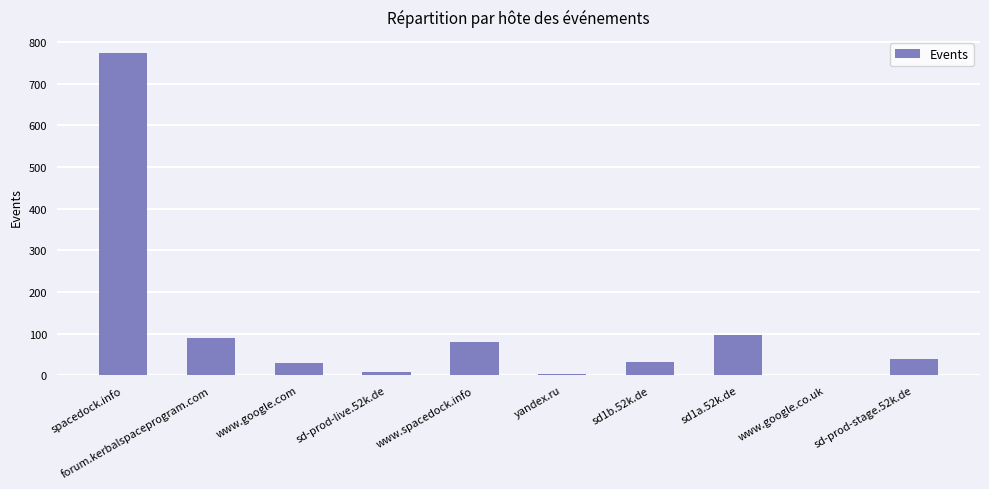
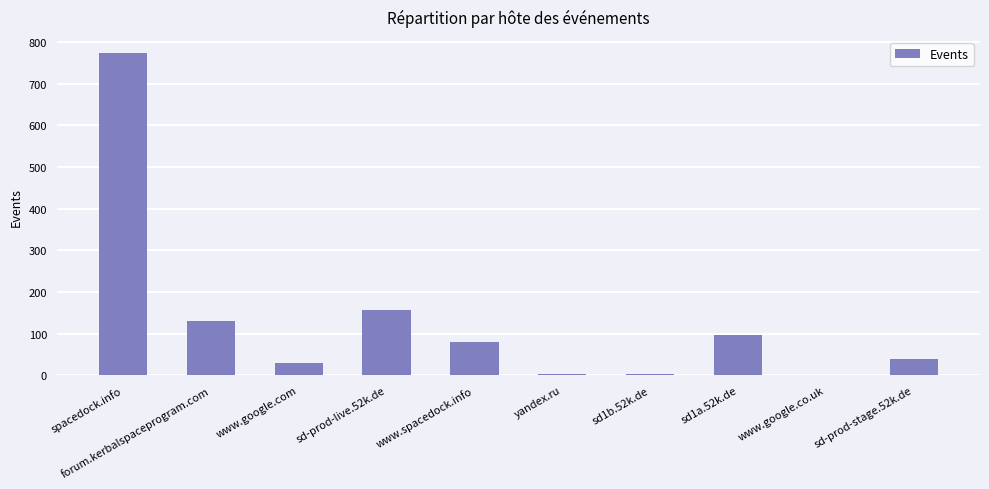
forum.kerbalspaceprogram.com: 90 -> 130
sd-prod-live.52k.de: 10 -> 160
sd1b.52k.de: 30 -> 0
